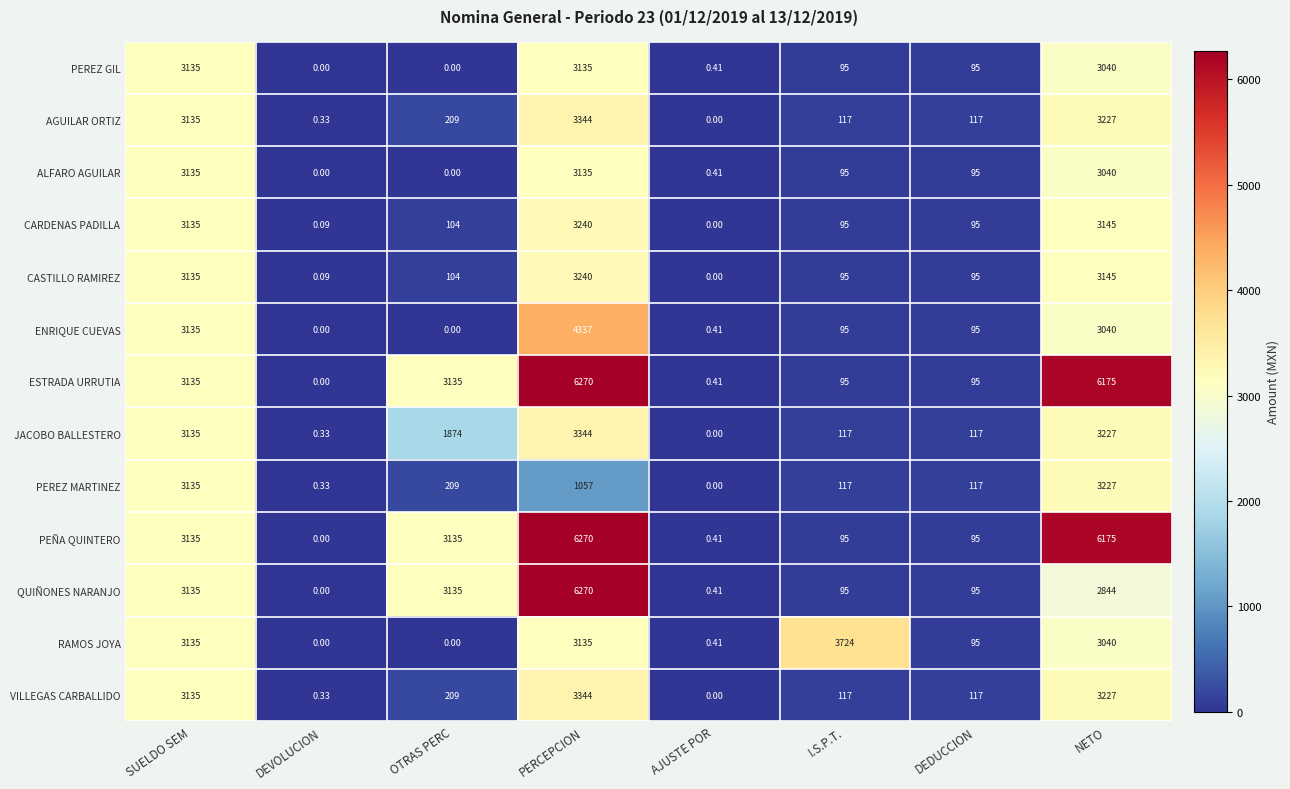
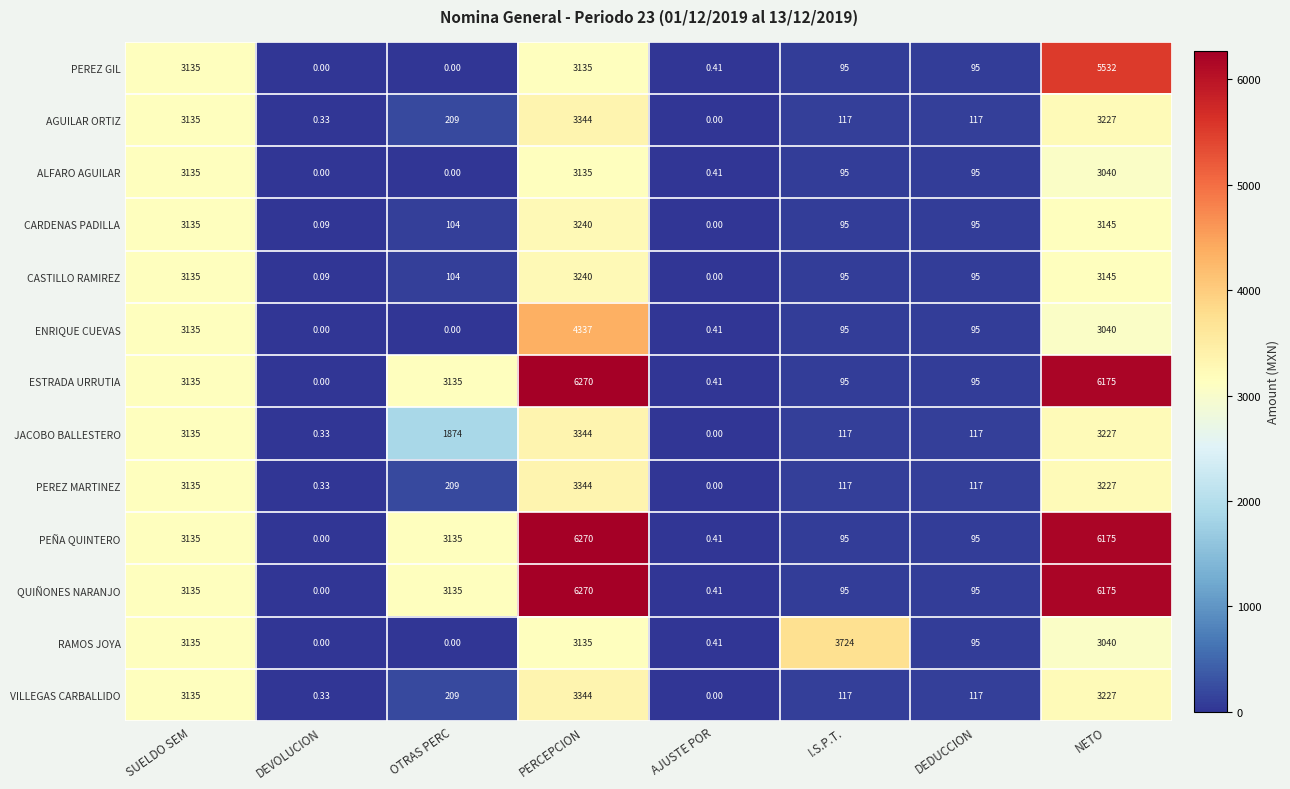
PEREZ GIL, NETO: 3040 -> 5532
PEREZ MARTINEZ, PERCEPCION: 1057 -> 3344
QUIÑONES NARANJO, NETO: 2844 -> 6175
